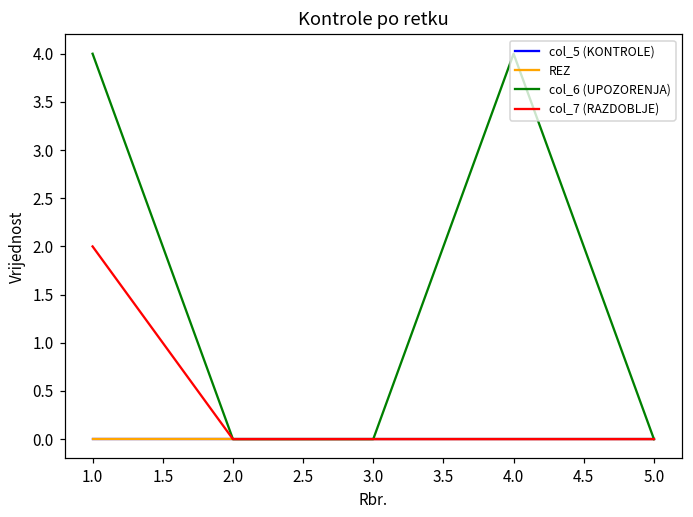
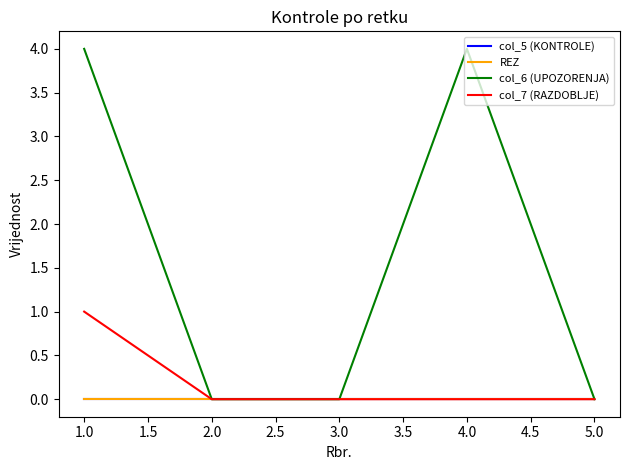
col_7 (RAZDOBLJE), 1.0: 2 -> 1
